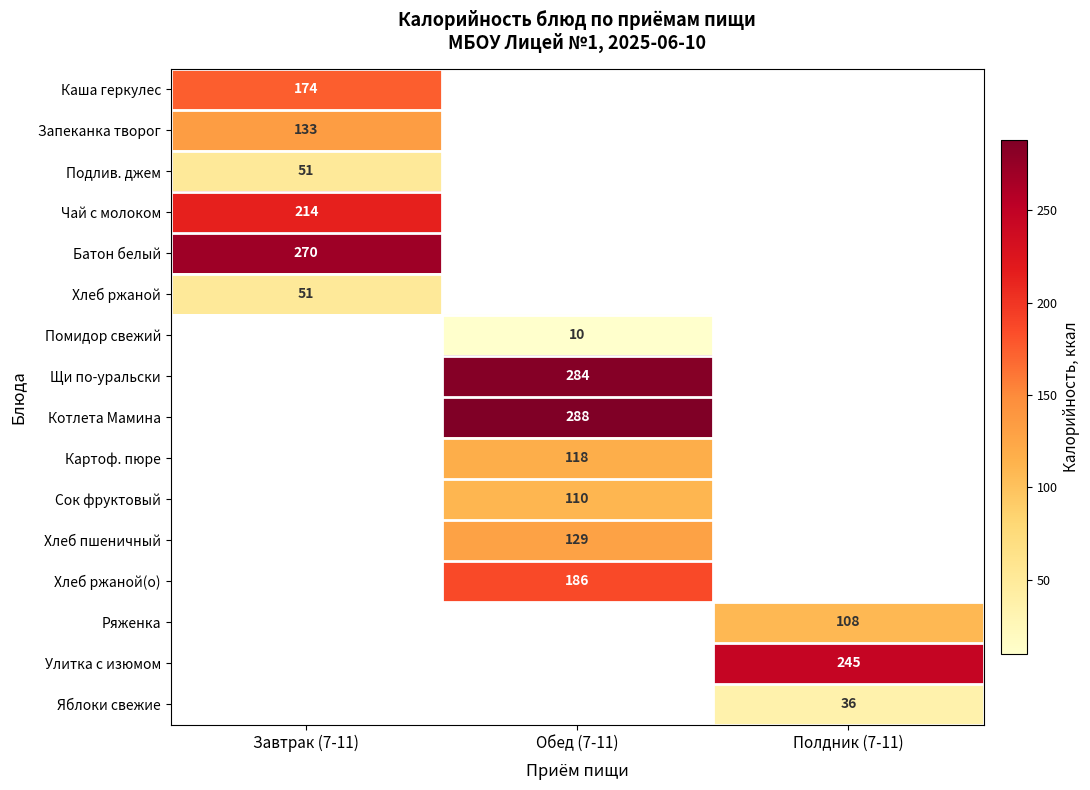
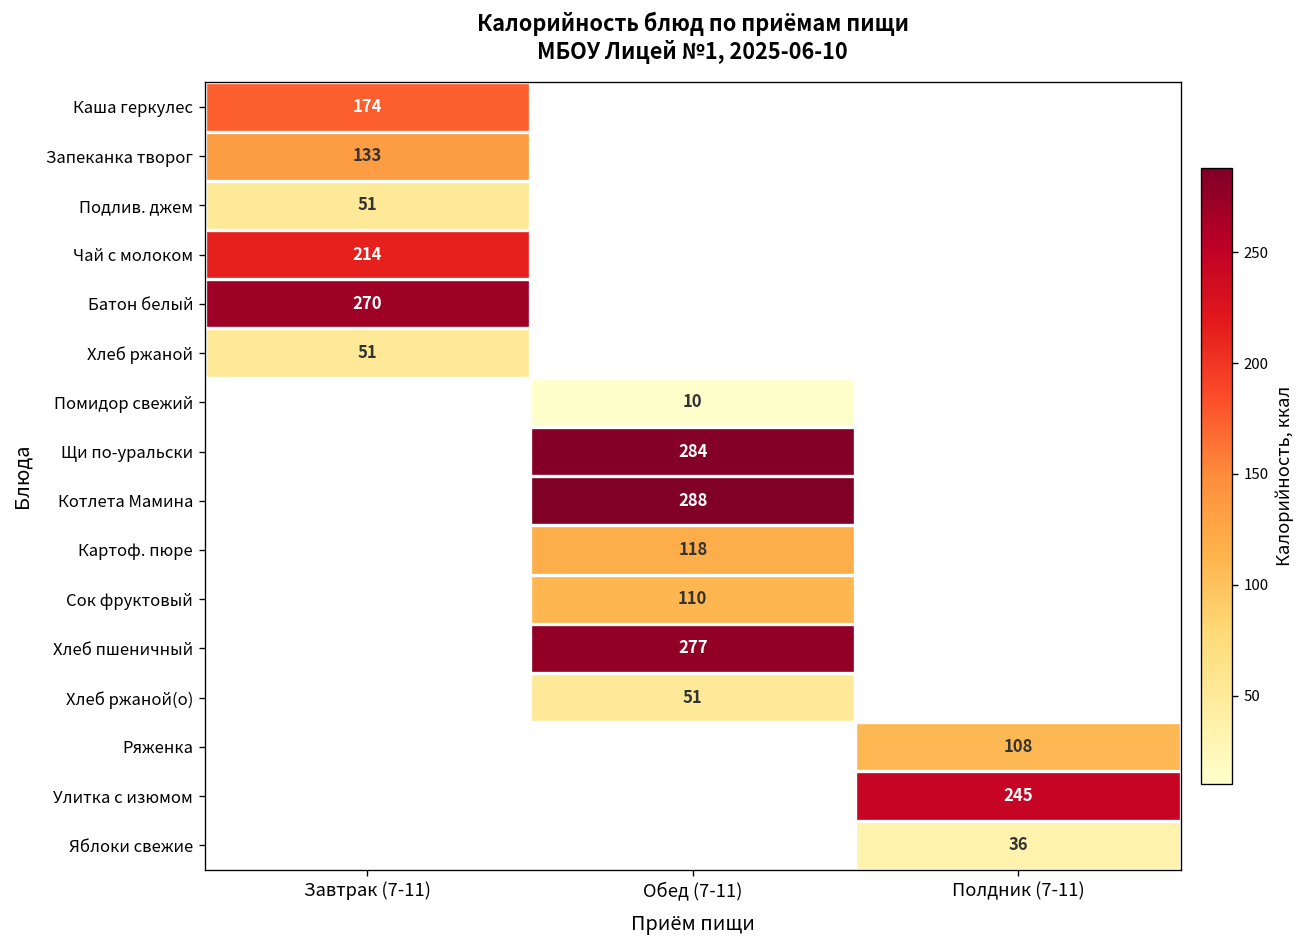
Хлеб пшеничный, Обед (7-11): 129 -> 277
Хлеб ржаной(о), Обед (7-11): 186 -> 51
